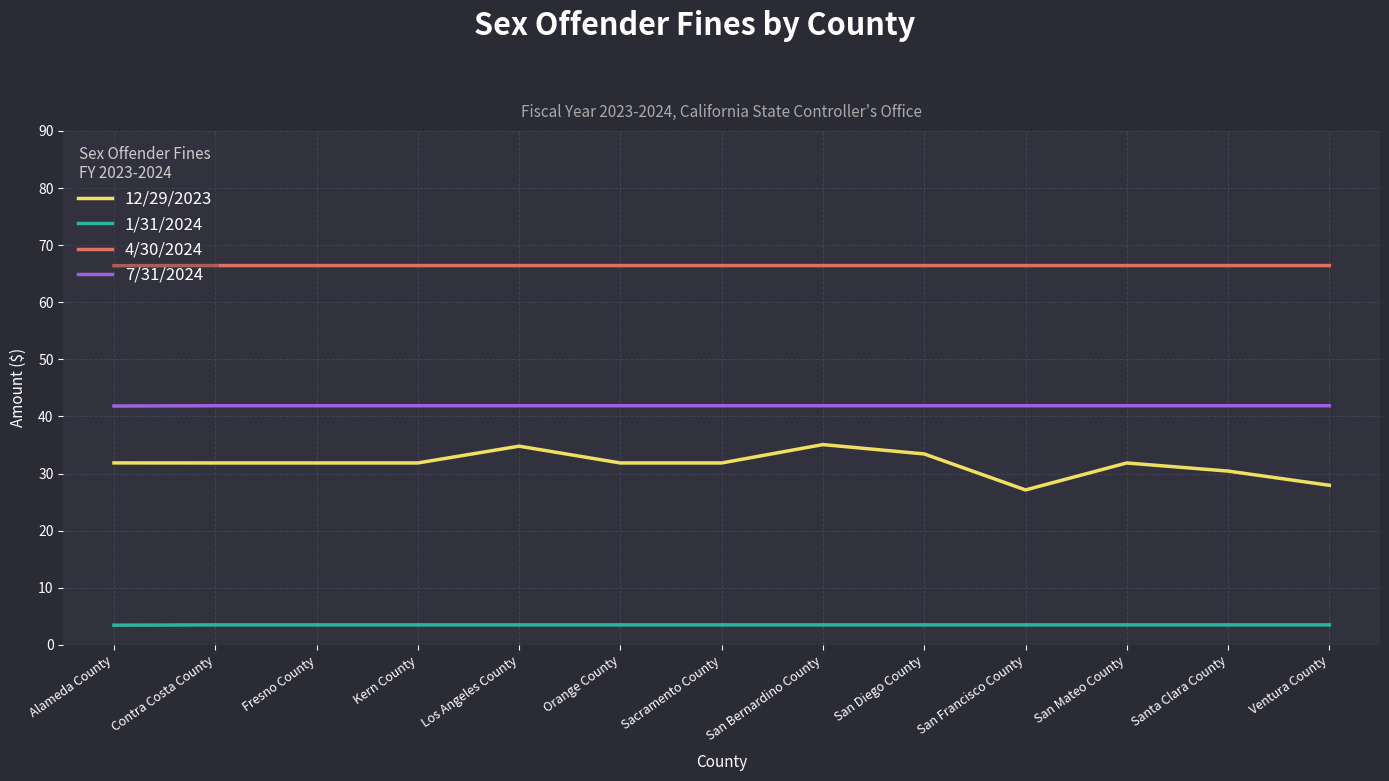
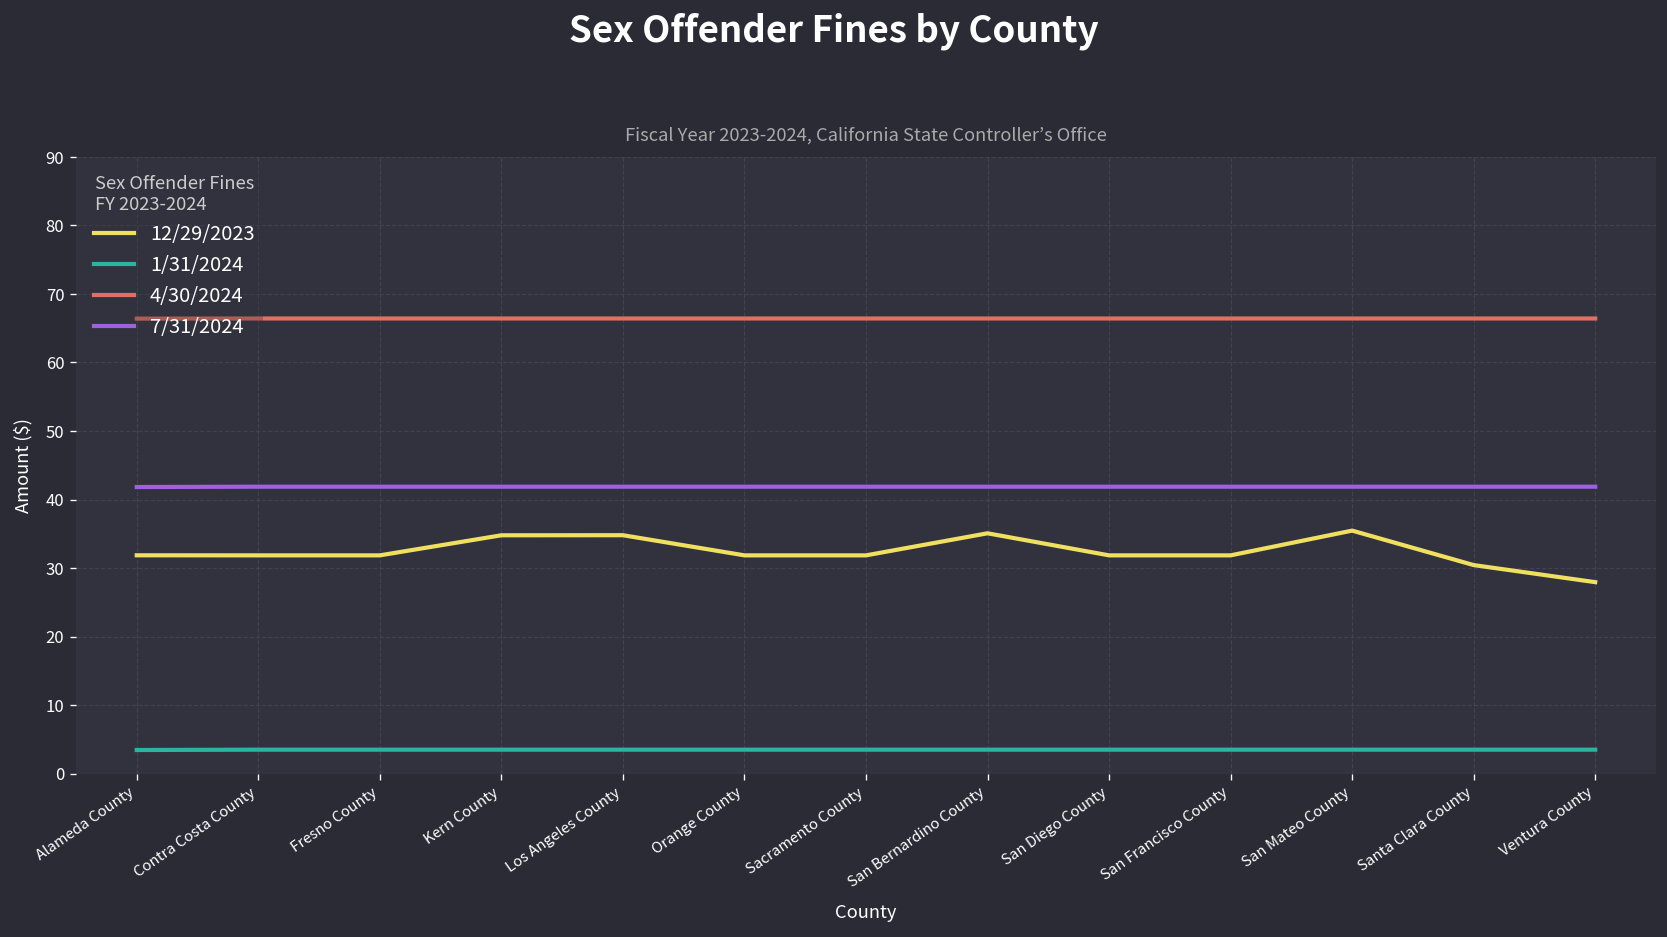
12/29/2023, Kern County: 32 -> 35
12/29/2023, San Diego County: 33 -> 32
12/29/2023, San Francisco County: 27 -> 32
12/29/2023, San Mateo County: 32 -> 35
